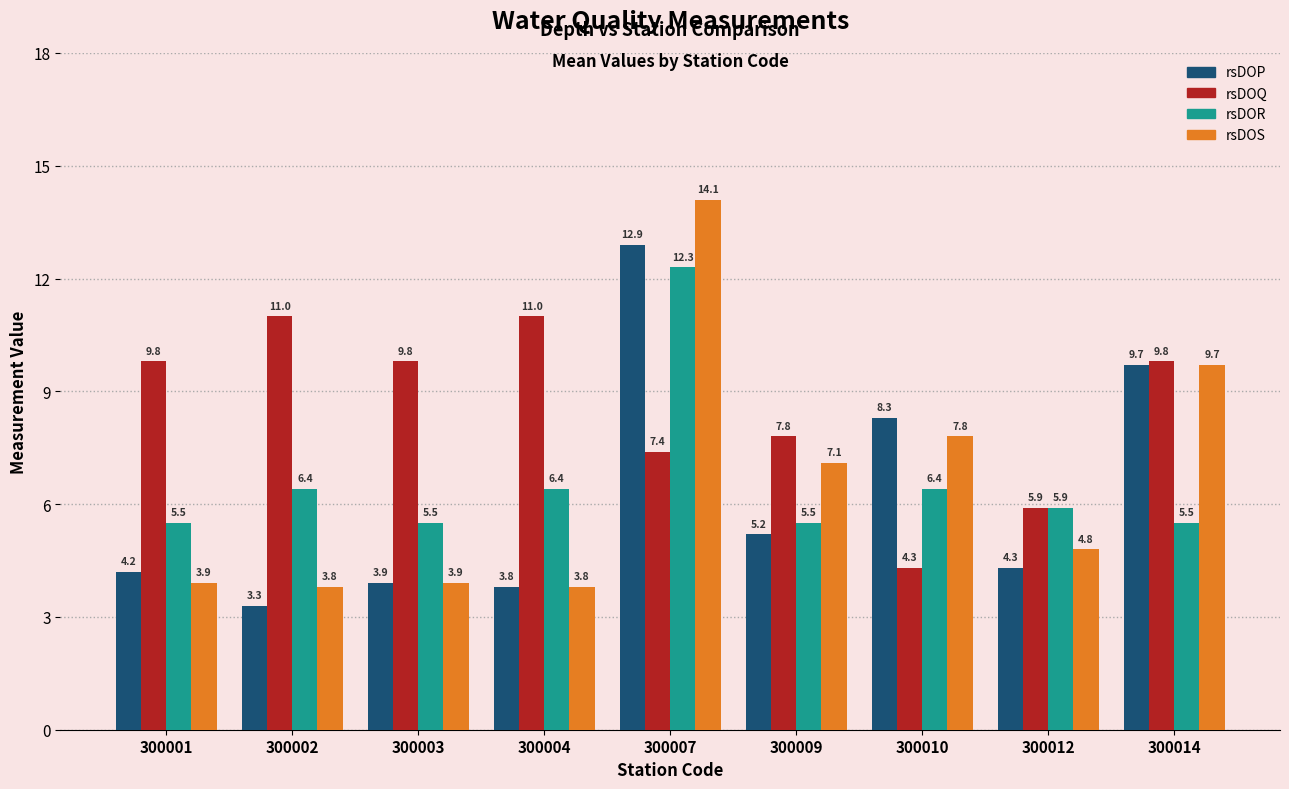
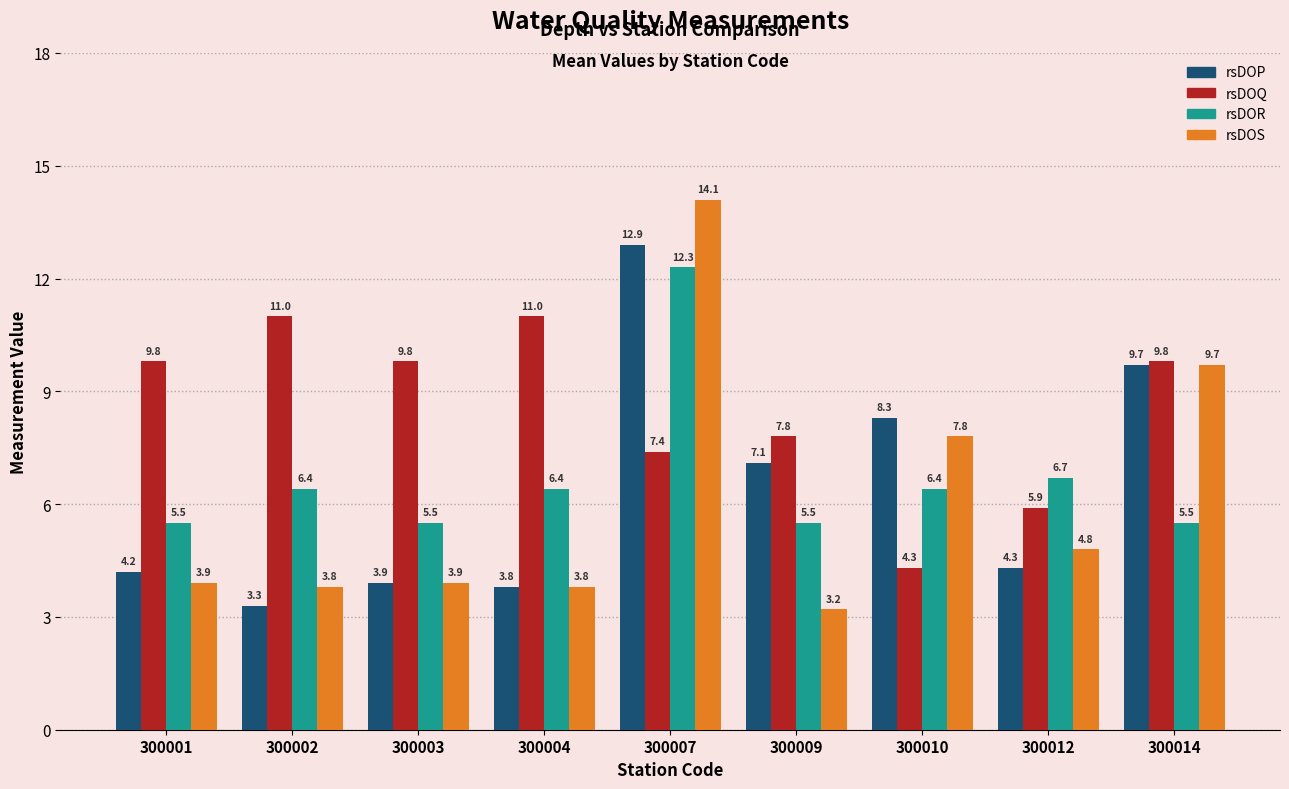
rsDOP, 300009: 5.2 -> 7.1
rsDOS, 300009: 7.1 -> 3.2
rsDOR, 300012: 5.9 -> 6.7
